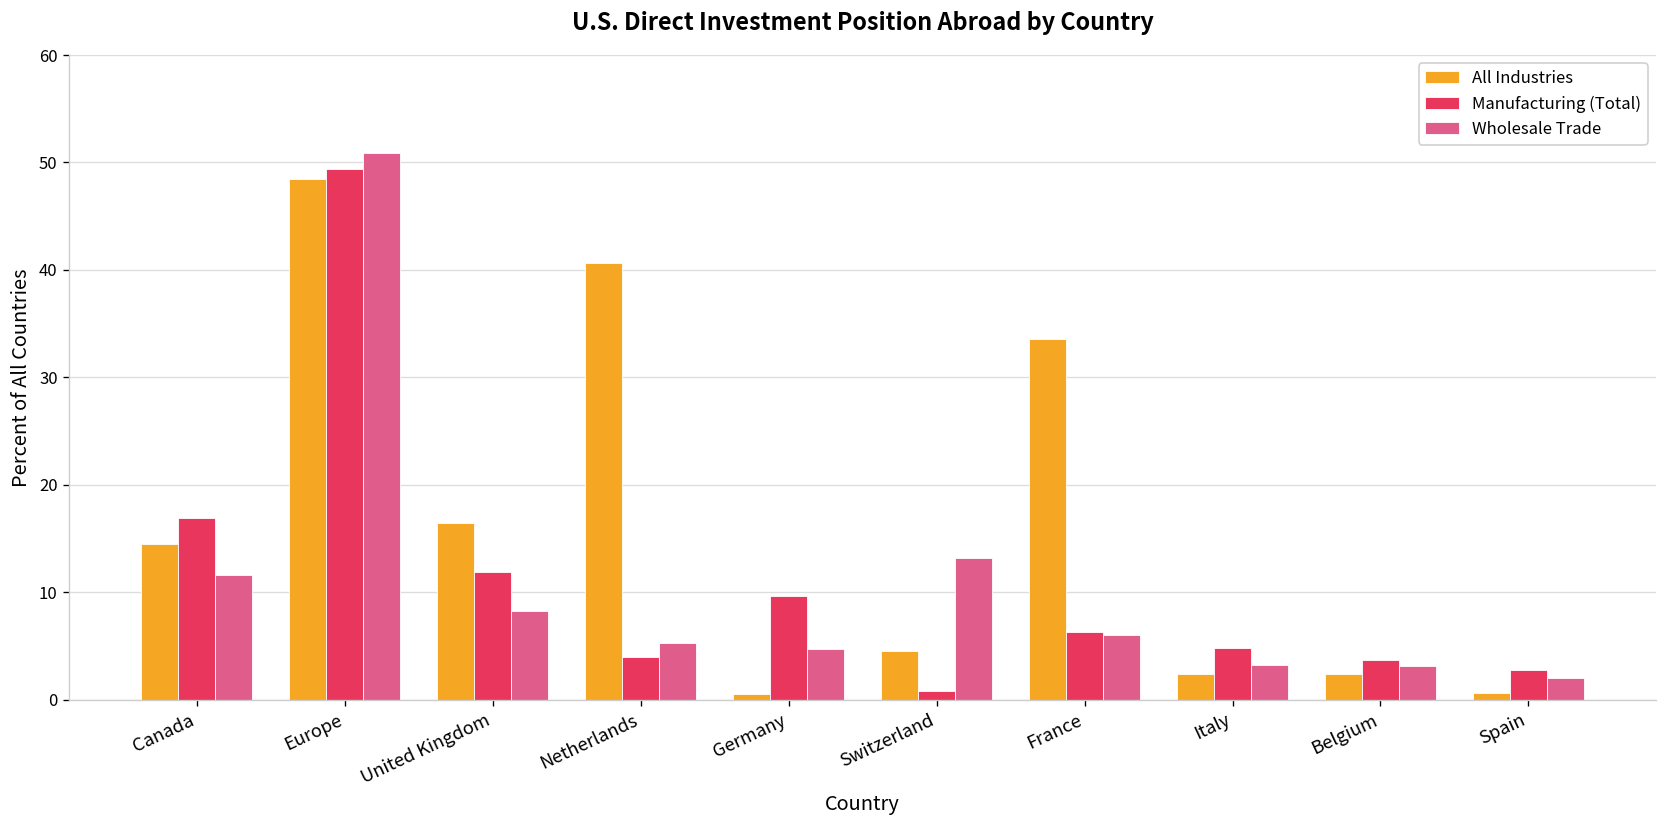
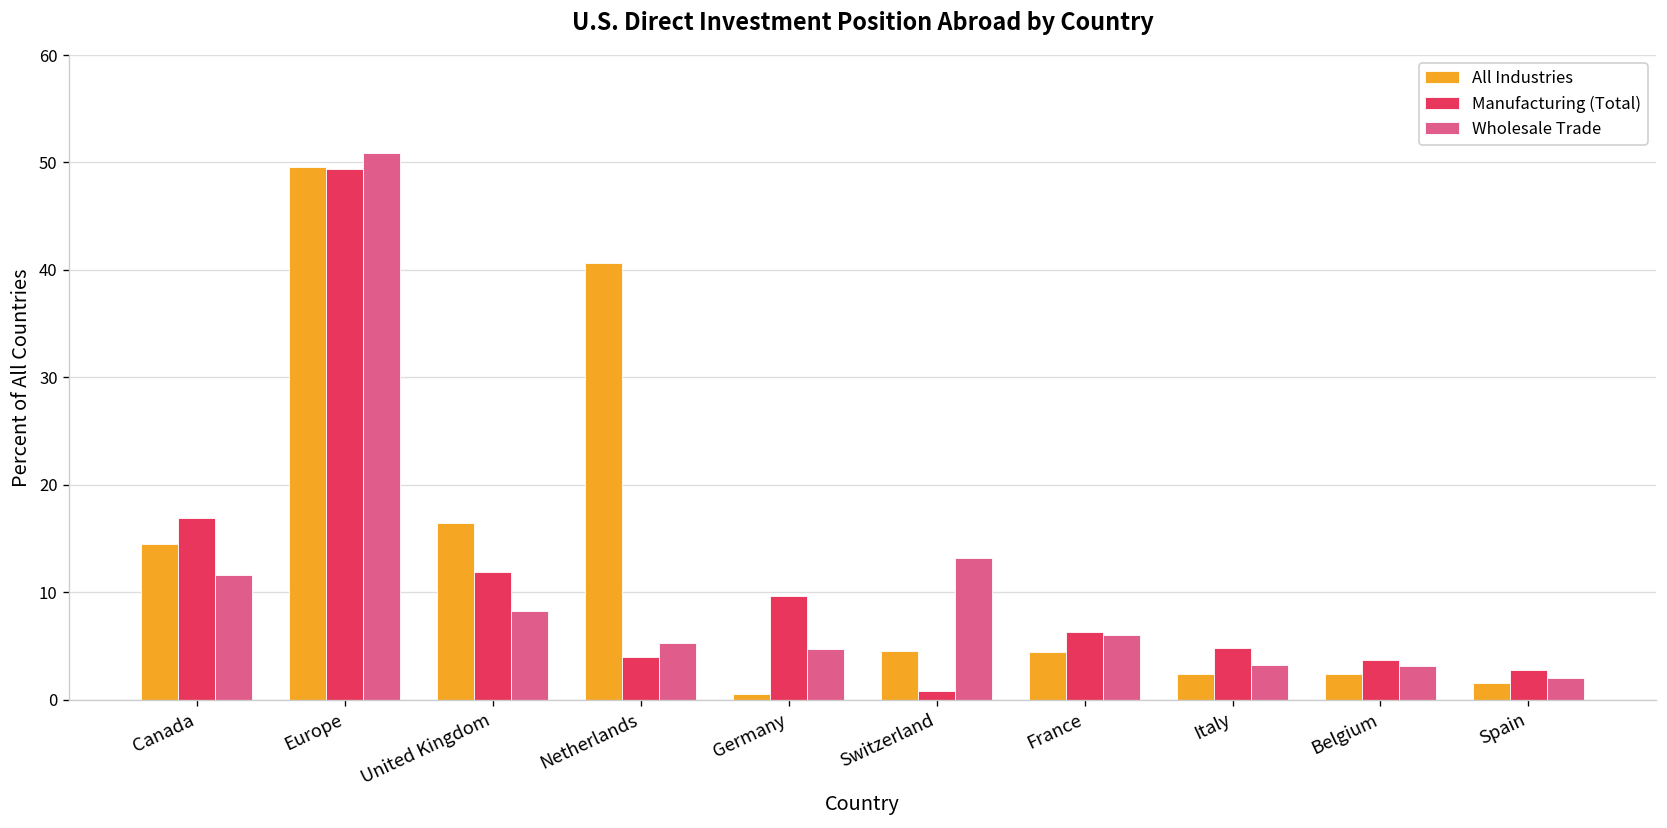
All Industries, Europe: 48 -> 50
All Industries, France: 34 -> 4
All Industries, Spain: 1 -> 2
